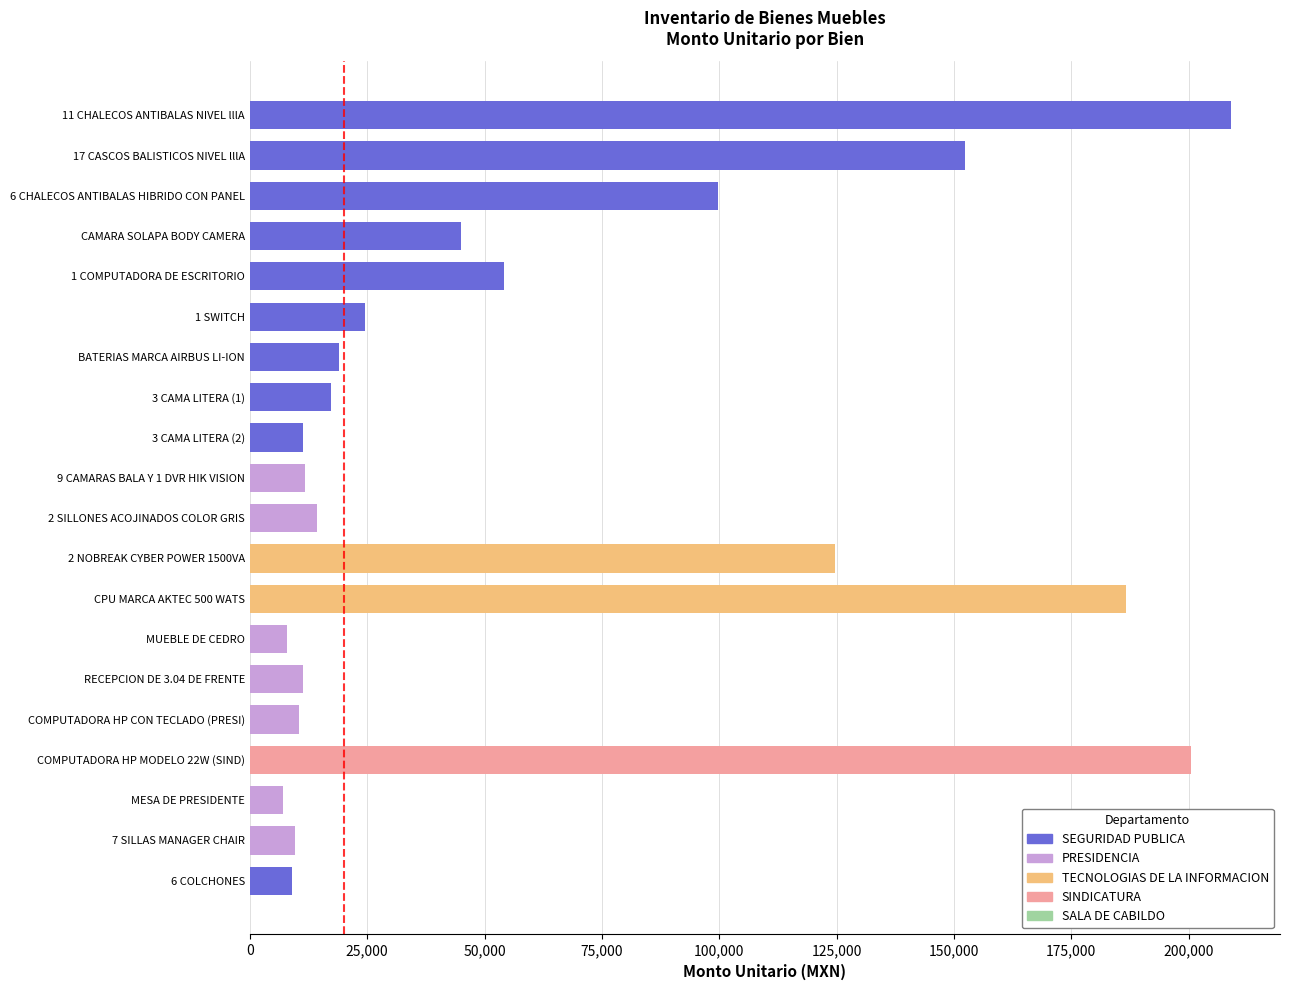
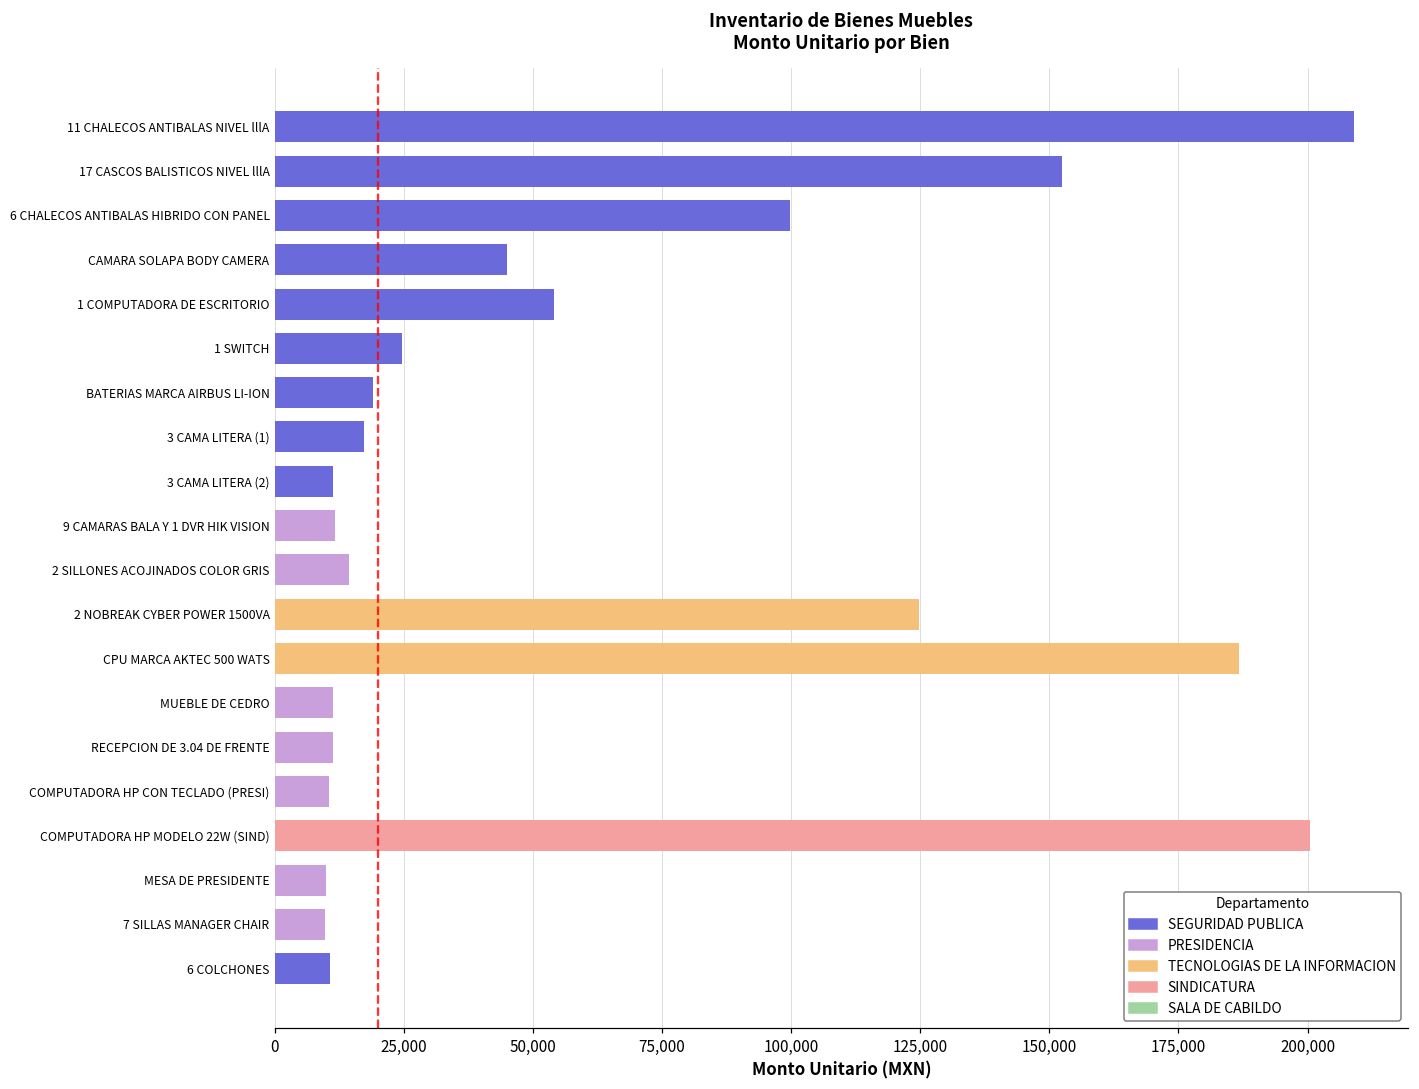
MUEBLE DE CEDRO: 8,000 -> 11,000
MESA DE PRESIDENTE: 7,000 -> 10,000
6 COLCHONES: 9,000 -> 11,000
